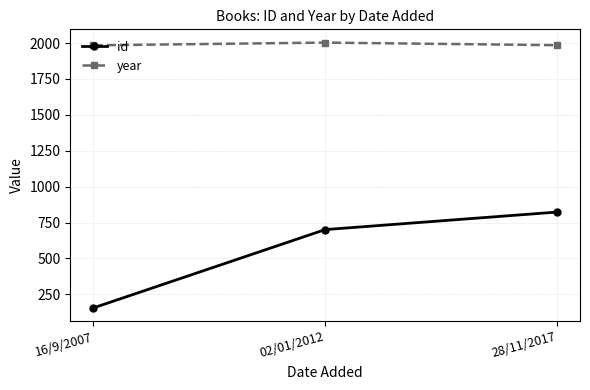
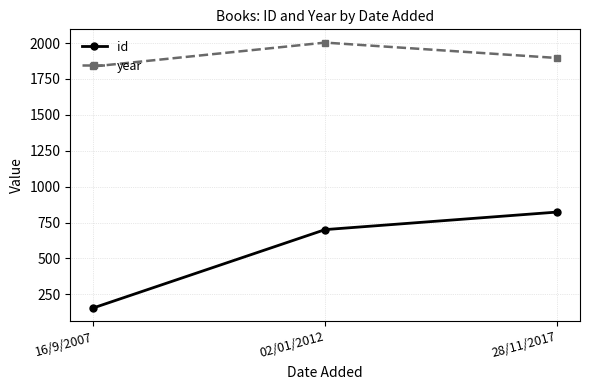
year, 16/9/2007: 1980 -> 1840
year, 28/11/2017: 1990 -> 1900
